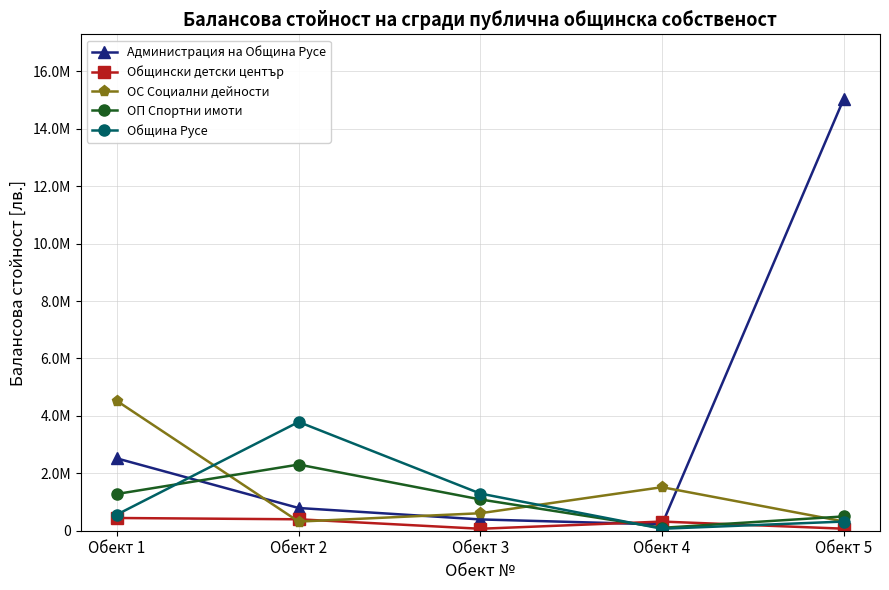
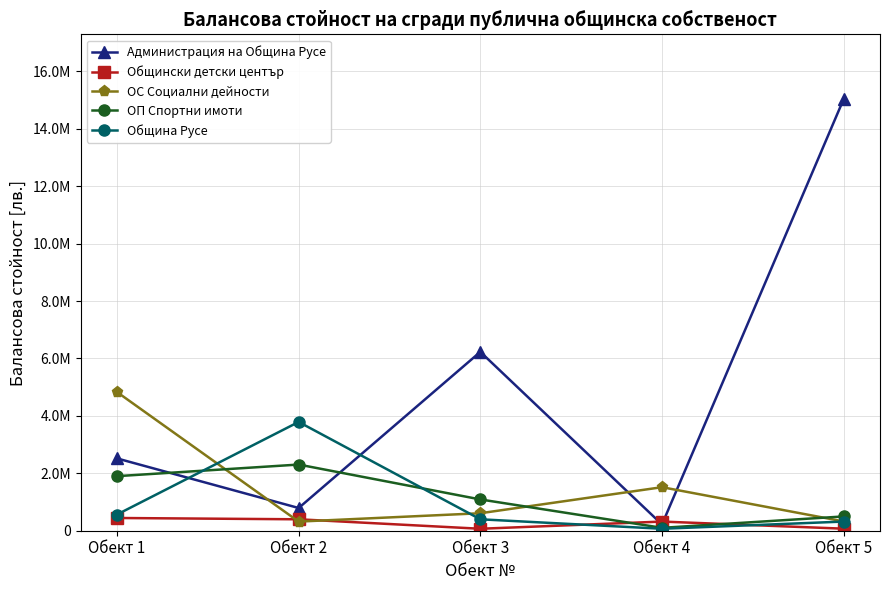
ОС Социални дейности, Обект 1: 4500000 -> 4800000
ОП Спортни имоти, Обект 1: 1300000 -> 1900000
Администрация на Община Русе, Обект 3: 400000 -> 6200000
Община Русе, Обект 3: 1300000 -> 400000
